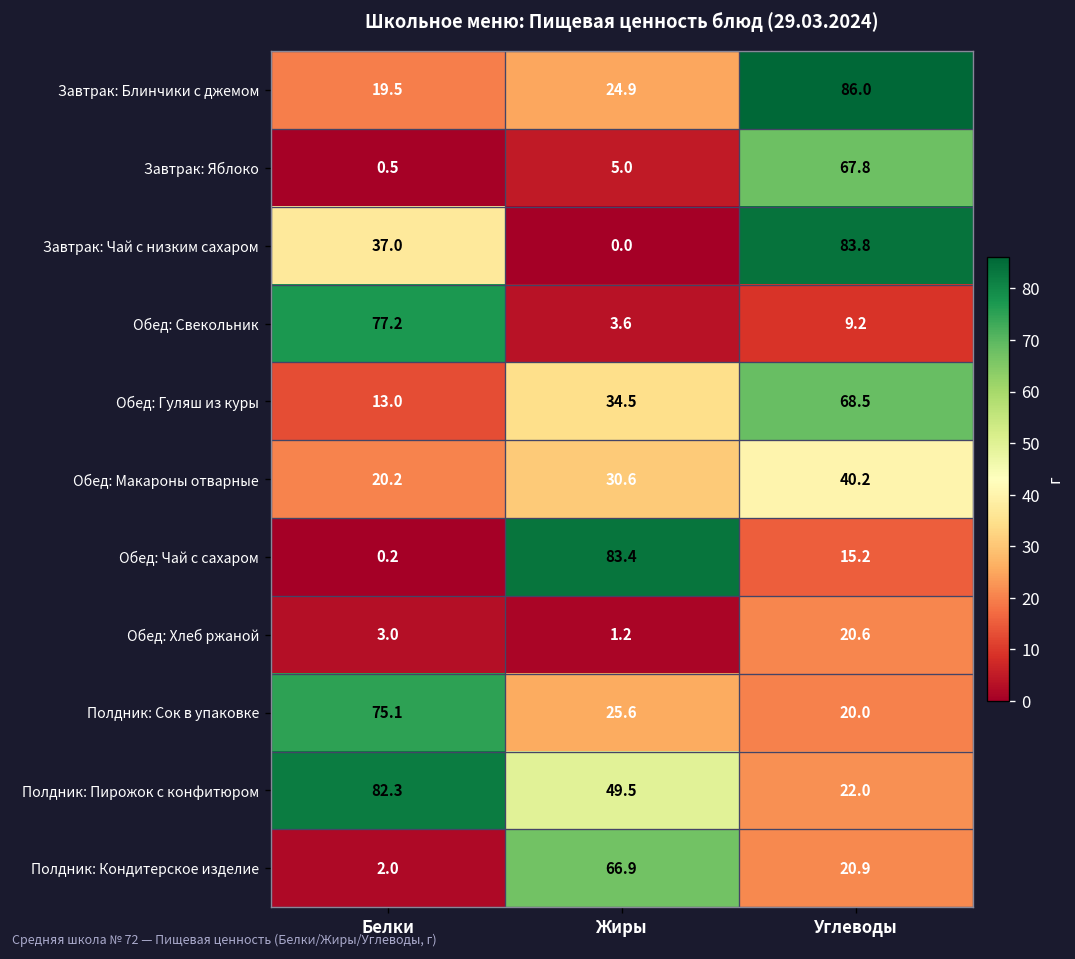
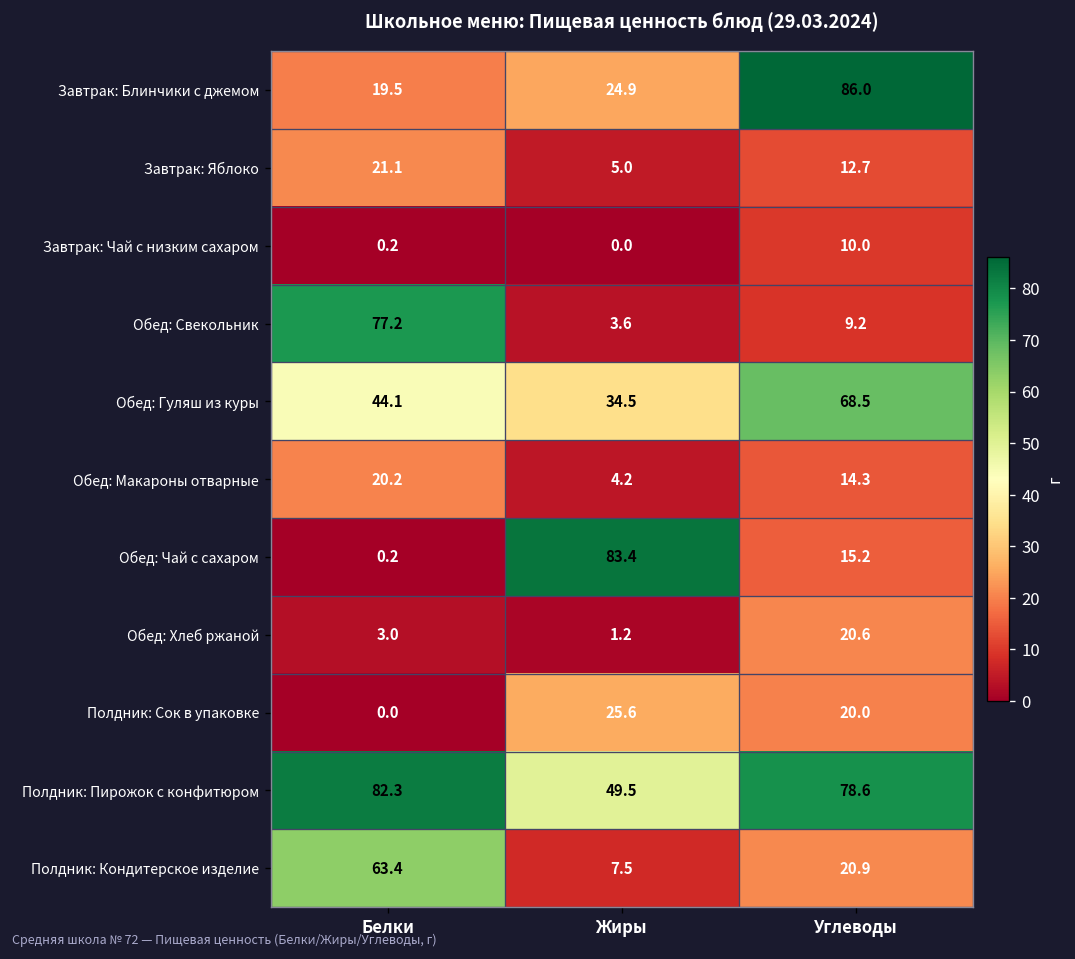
Завтрак: Яблоко, Белки: 0.5 -> 21.1
Завтрак: Яблоко, Углеводы: 67.8 -> 12.7
Завтрак: Чай с низким сахаром, Белки: 37.0 -> 0.2
Завтрак: Чай с низким сахаром, Углеводы: 83.8 -> 10.0
Обед: Гуляш из куры, Белки: 13.0 -> 44.1
Обед: Макароны отварные, Жиры: 30.6 -> 4.2
Обед: Макароны отварные, Углеводы: 40.2 -> 14.3
Полдник: Сок в упаковке, Белки: 75.1 -> 0.0
Полдник: Пирожок с конфитюром, Углеводы: 22.0 -> 78.6
Полдник: Кондитерское изделие, Белки: 2.0 -> 63.4
Полдник: Кондитерское изделие, Жиры: 66.9 -> 7.5
